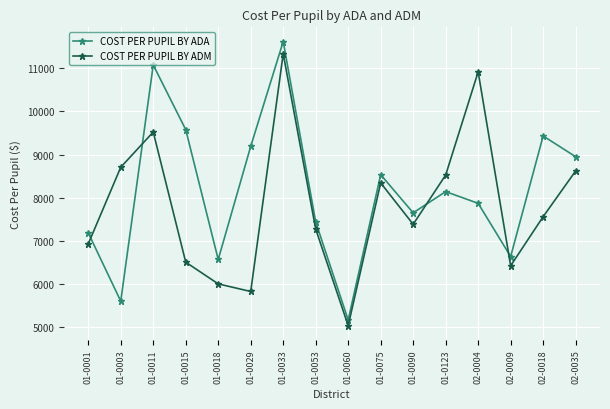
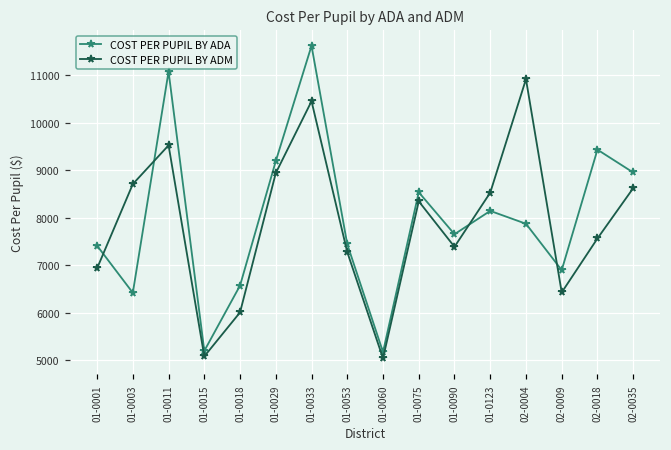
COST PER PUPIL BY ADA, 01-0001: 7200 -> 7400
COST PER PUPIL BY ADA, 01-0003: 5600 -> 6400
COST PER PUPIL BY ADA, 01-0015: 9600 -> 5200
COST PER PUPIL BY ADM, 01-0015: 6500 -> 5100
COST PER PUPIL BY ADM, 01-0029: 5800 -> 8900
COST PER PUPIL BY ADM, 01-0033: 11300 -> 10500
COST PER PUPIL BY ADA, 02-0009: 6600 -> 6900
